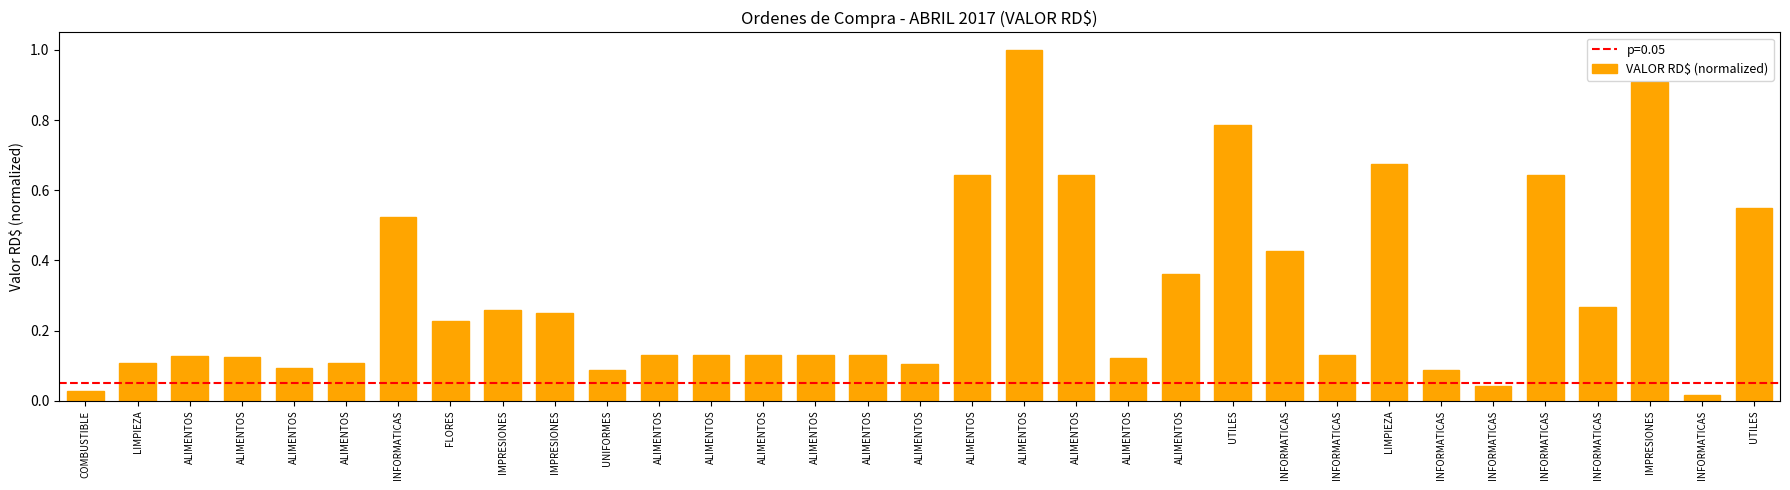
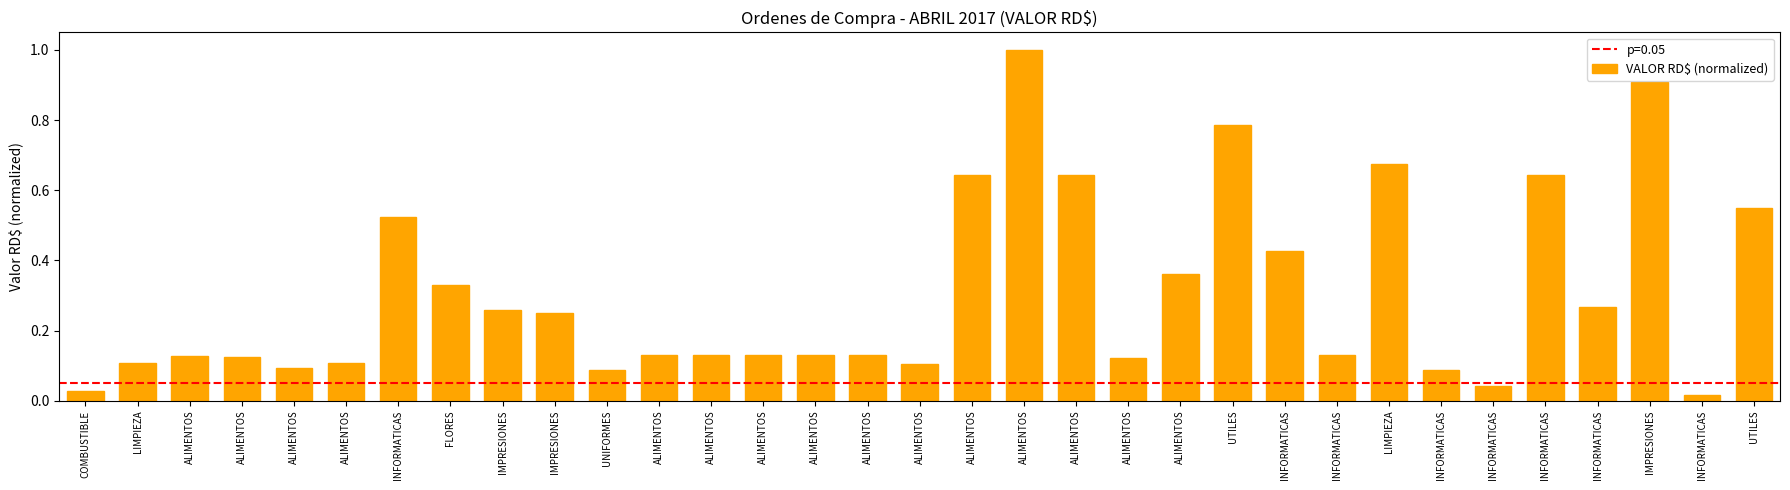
FLORES: 0.23 -> 0.33
